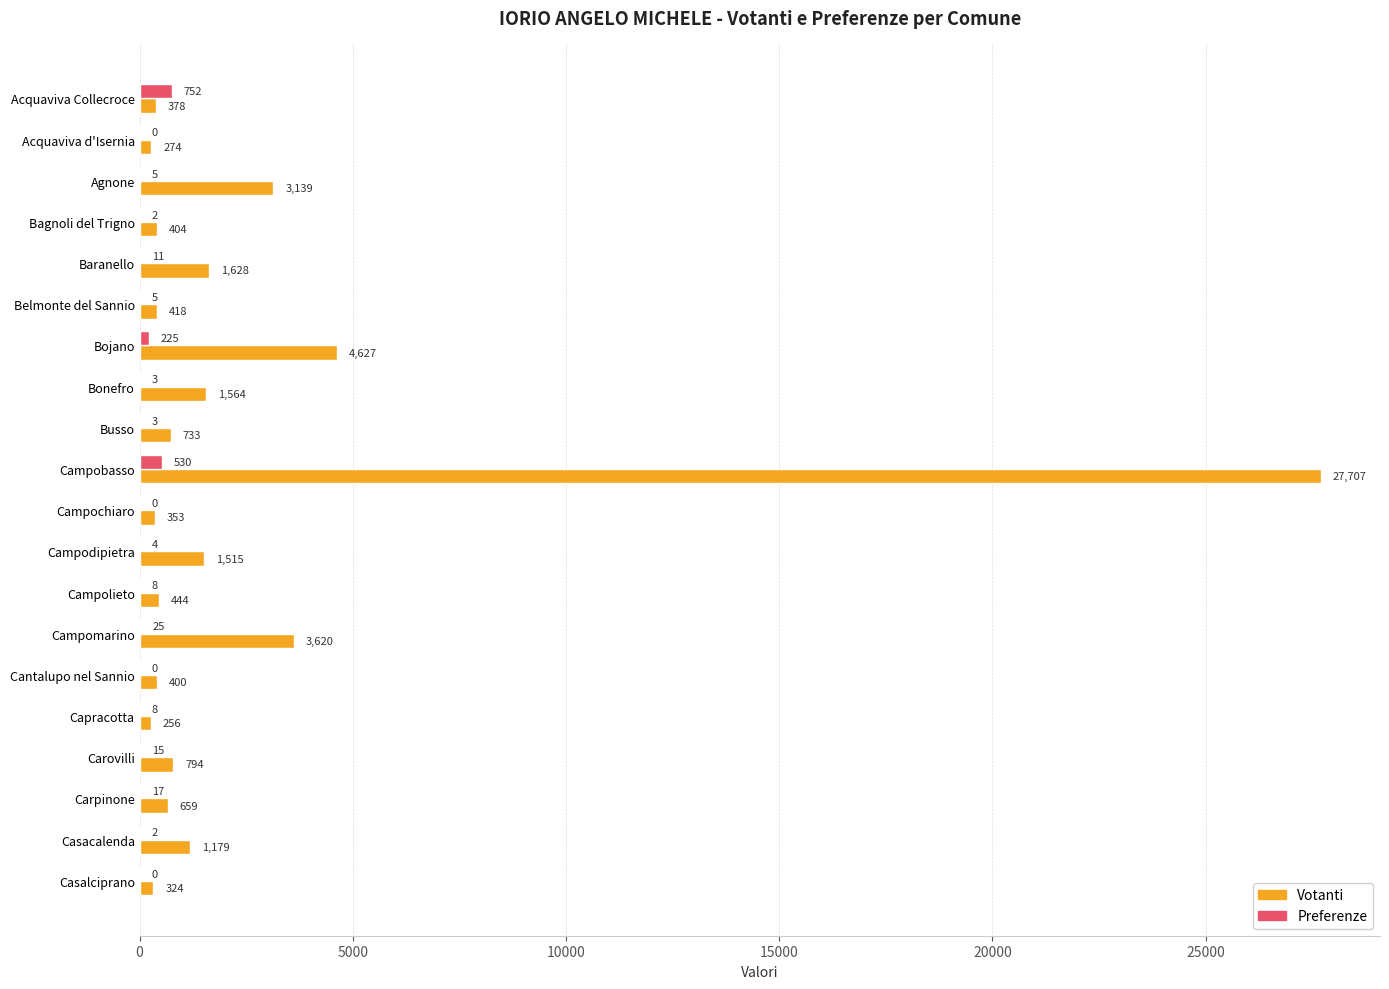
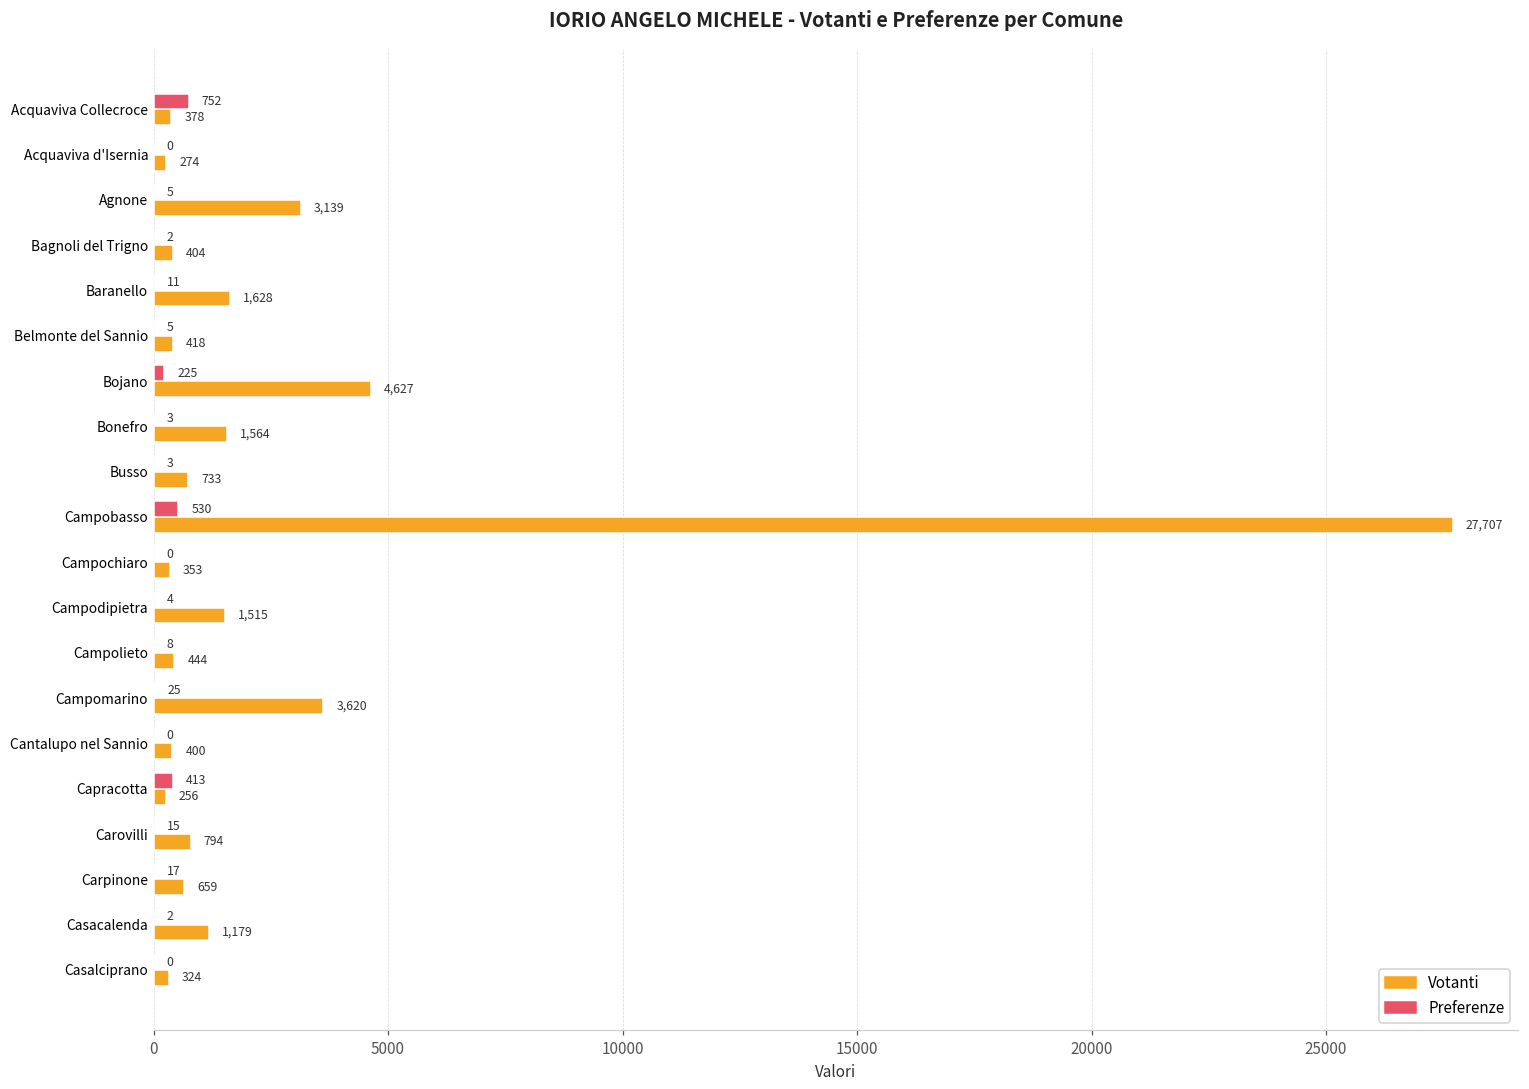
Preferenze, Capracotta: 8 -> 413
